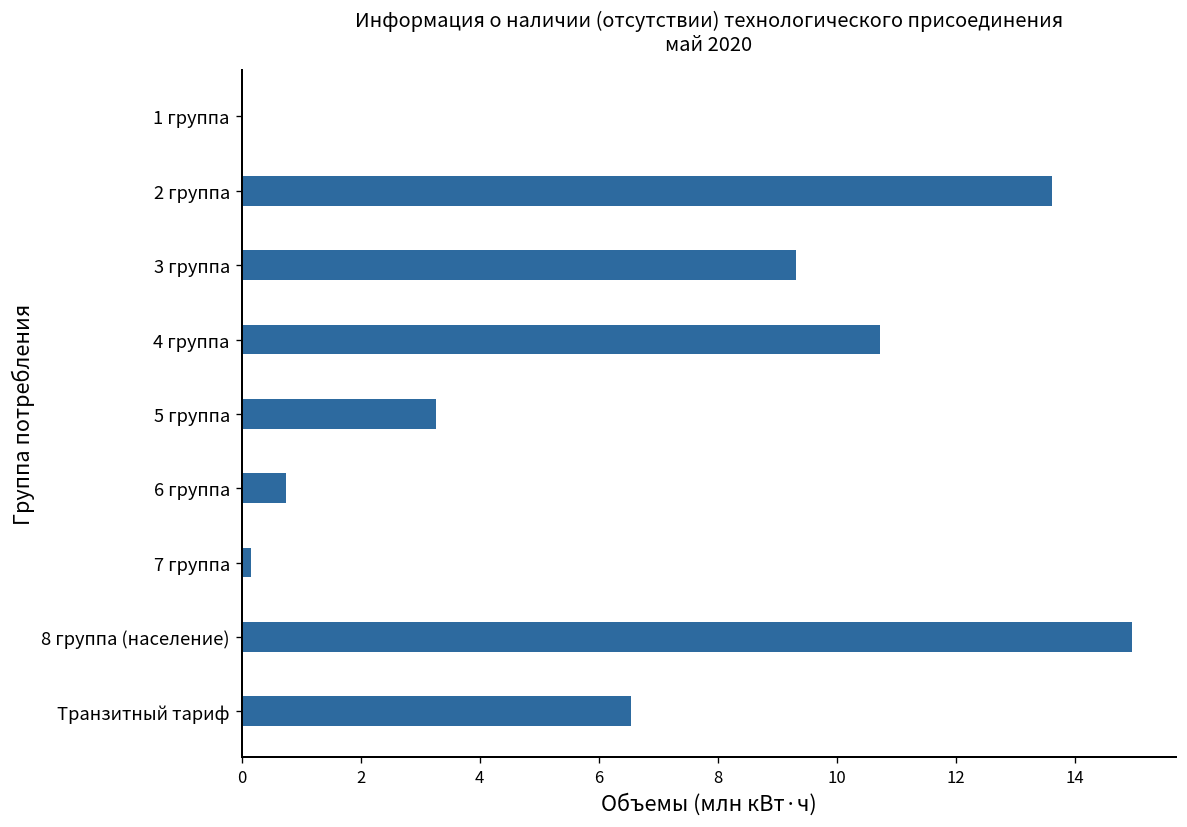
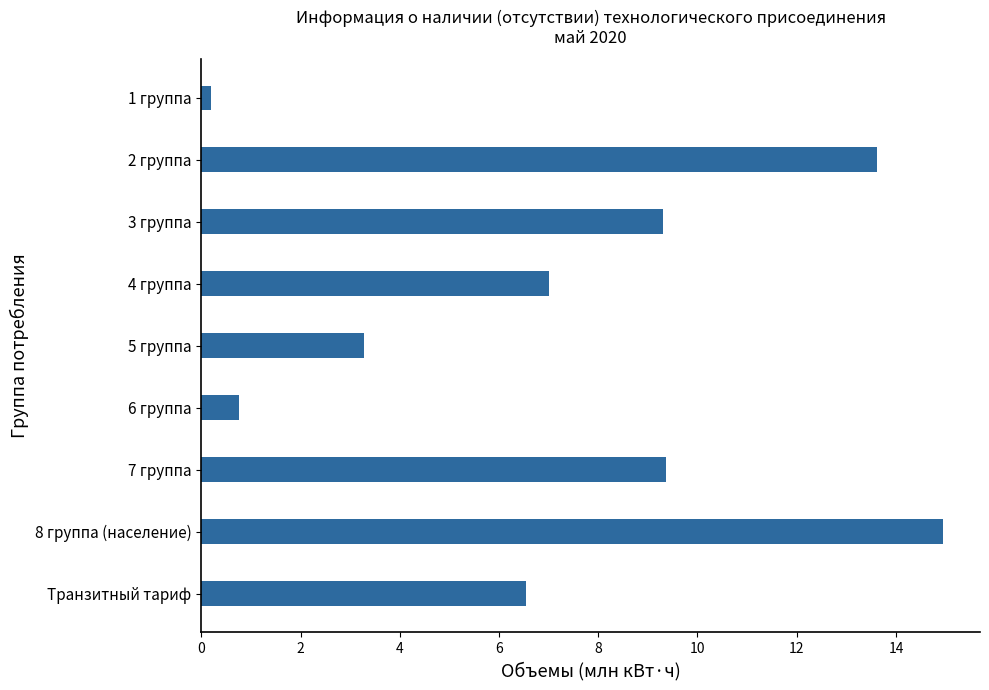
1 группа: 0.0 -> 0.2
4 группа: 10.7 -> 7.0
7 группа: 0.2 -> 9.4
